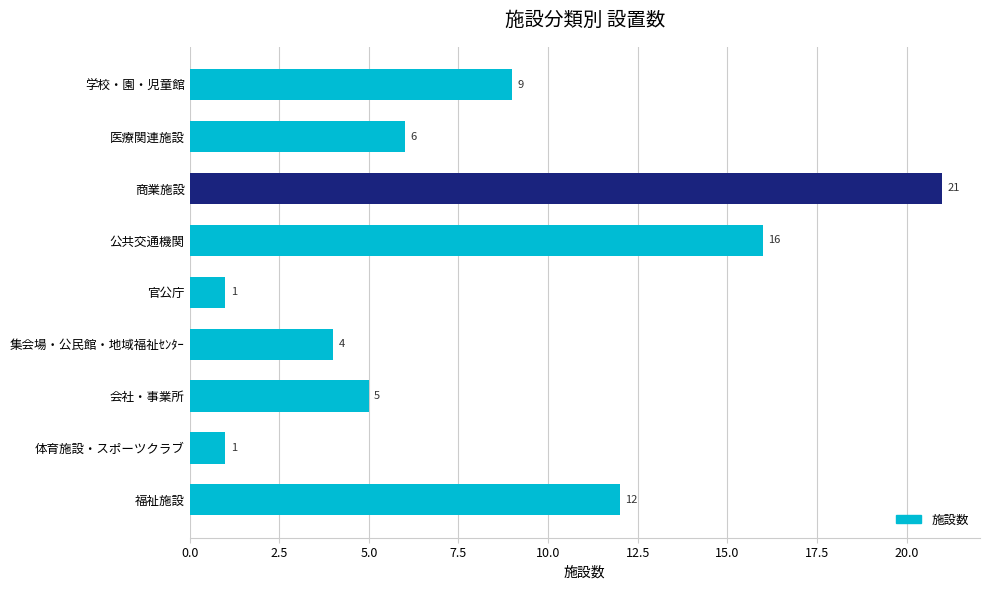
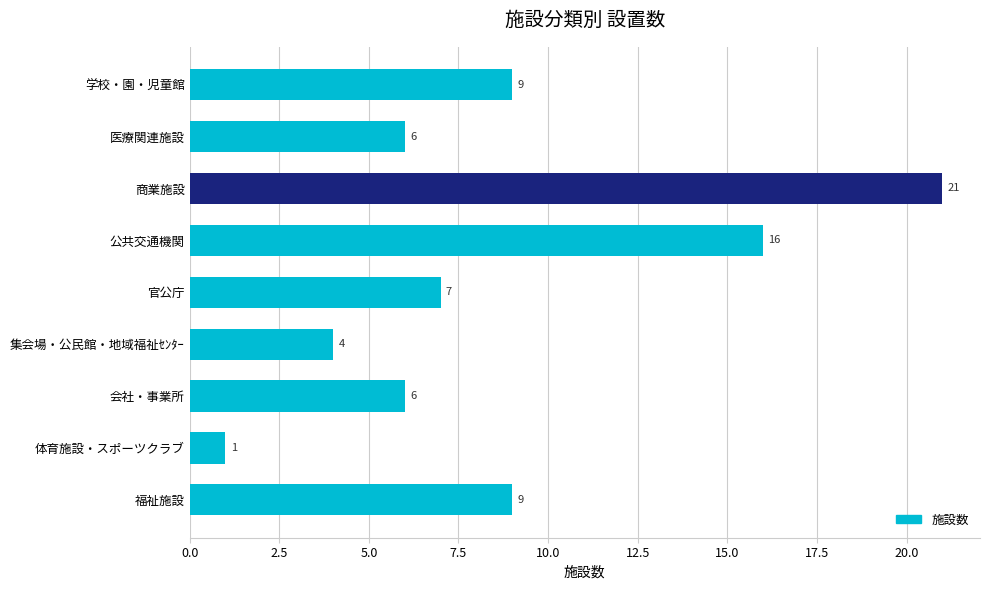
官公庁: 1 -> 7
会社・事業所: 5 -> 6
福祉施設: 12 -> 9
